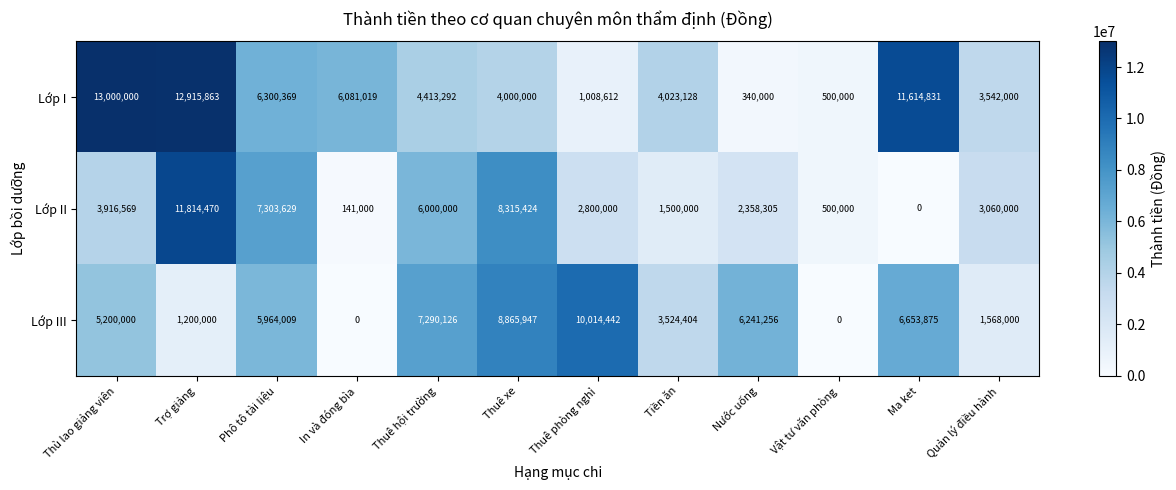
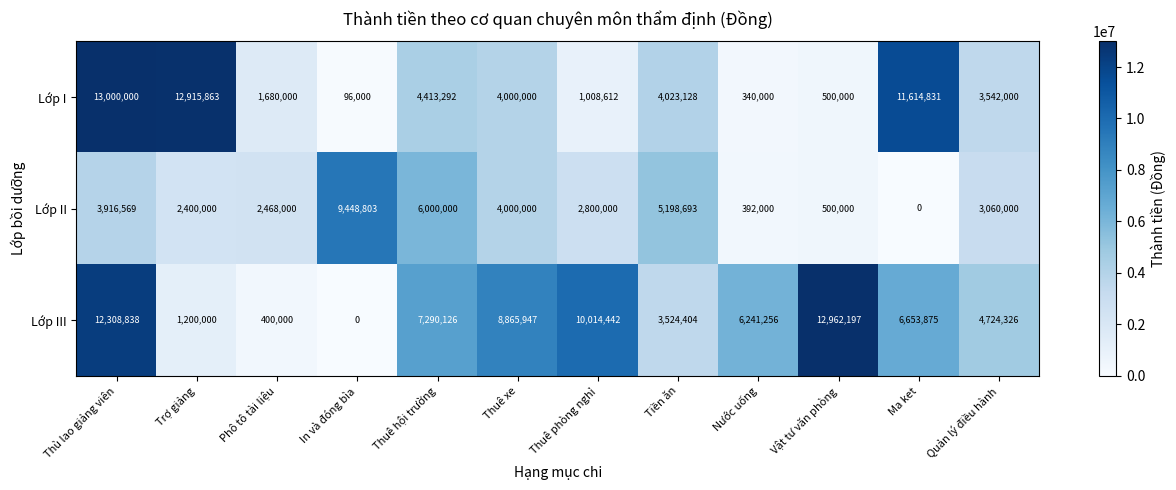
Lớp I, Phô tô tài liệu: 6,300,369 -> 1,680,000
Lớp I, In và đóng bìa: 6,081,019 -> 96,000
Lớp II, Trợ giảng: 11,814,470 -> 2,400,000
Lớp II, Phô tô tài liệu: 7,303,629 -> 2,468,000
Lớp II, In và đóng bìa: 141,000 -> 9,448,803
Lớp II, Thuê xe: 8,315,424 -> 4,000,000
Lớp II, Tiền ăn: 1,500,000 -> 5,198,693
Lớp II, Nước uống: 2,358,305 -> 392,000
Lớp III, Thù lao giảng viên: 5,200,000 -> 12,308,838
Lớp III, Phô tô tài liệu: 5,964,009 -> 400,000
Lớp III, Vật tư văn phòng: 0 -> 12,962,197
Lớp III, Quản lý điều hành: 1,568,000 -> 4,724,326
